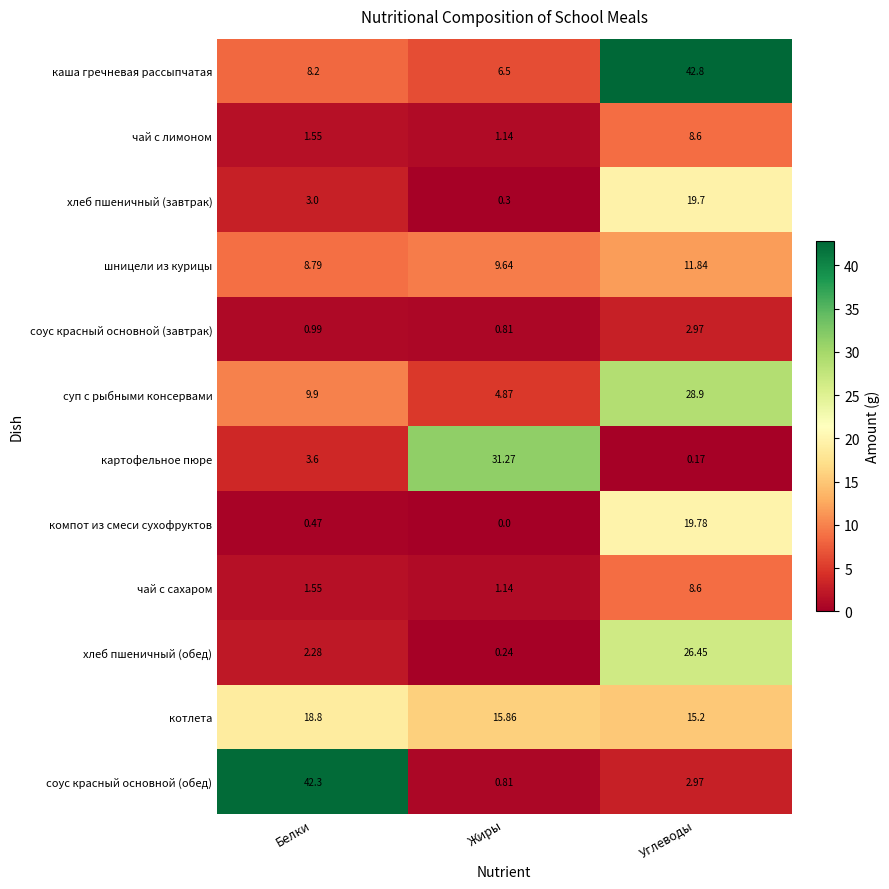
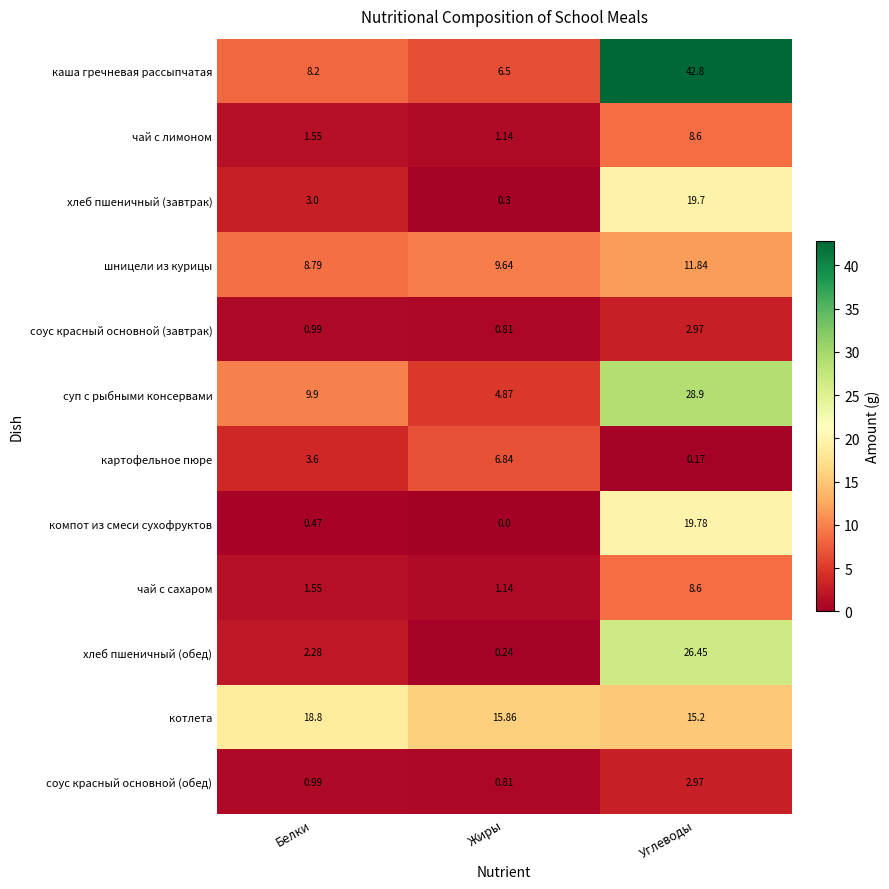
картофельное пюре, Жиры: 31.27 -> 6.84
соус красный основной (обед), Белки: 42.3 -> 0.99
